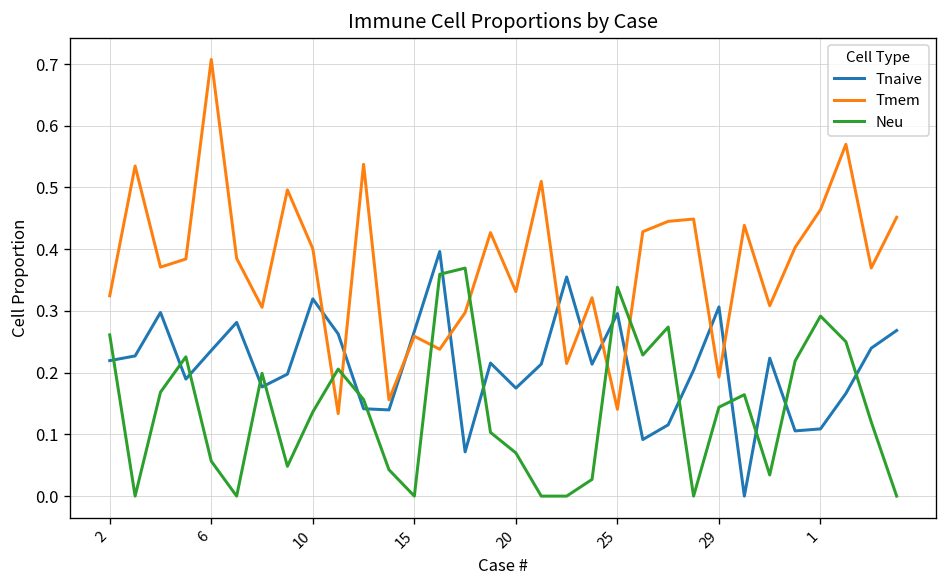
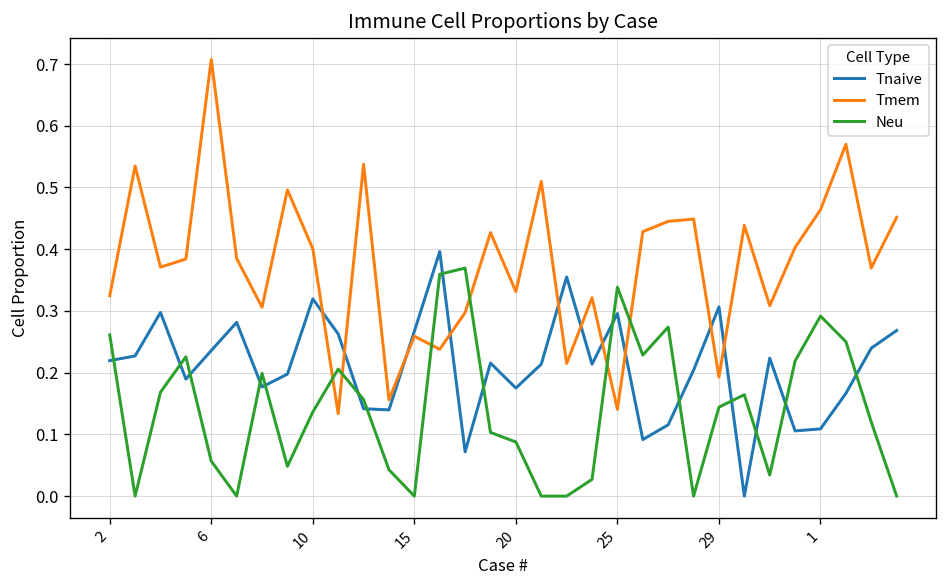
Neu, 20: 0.07 -> 0.09
